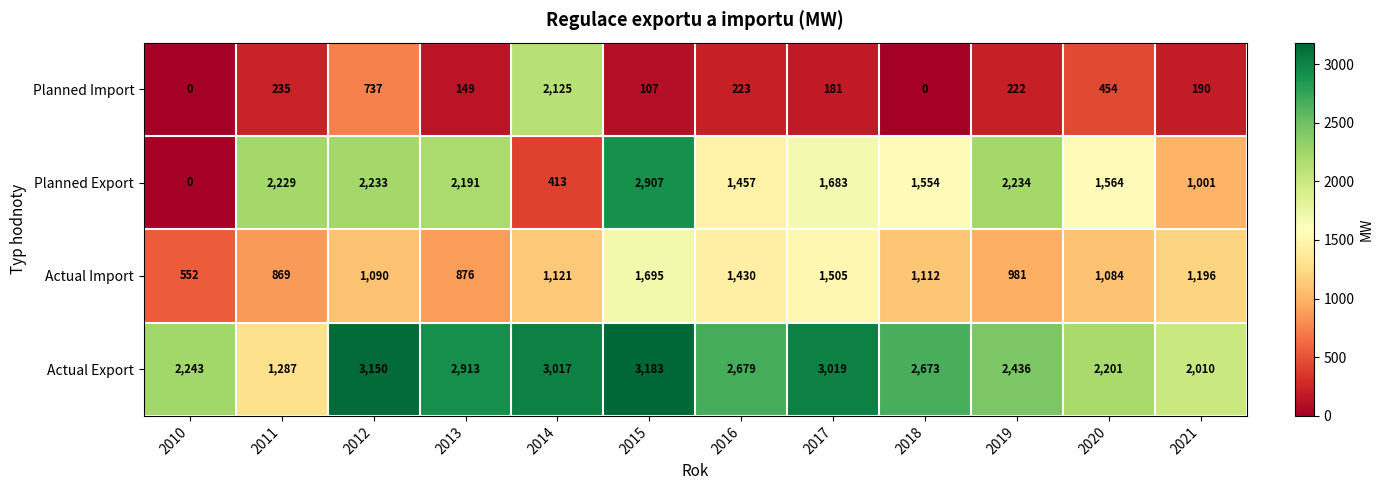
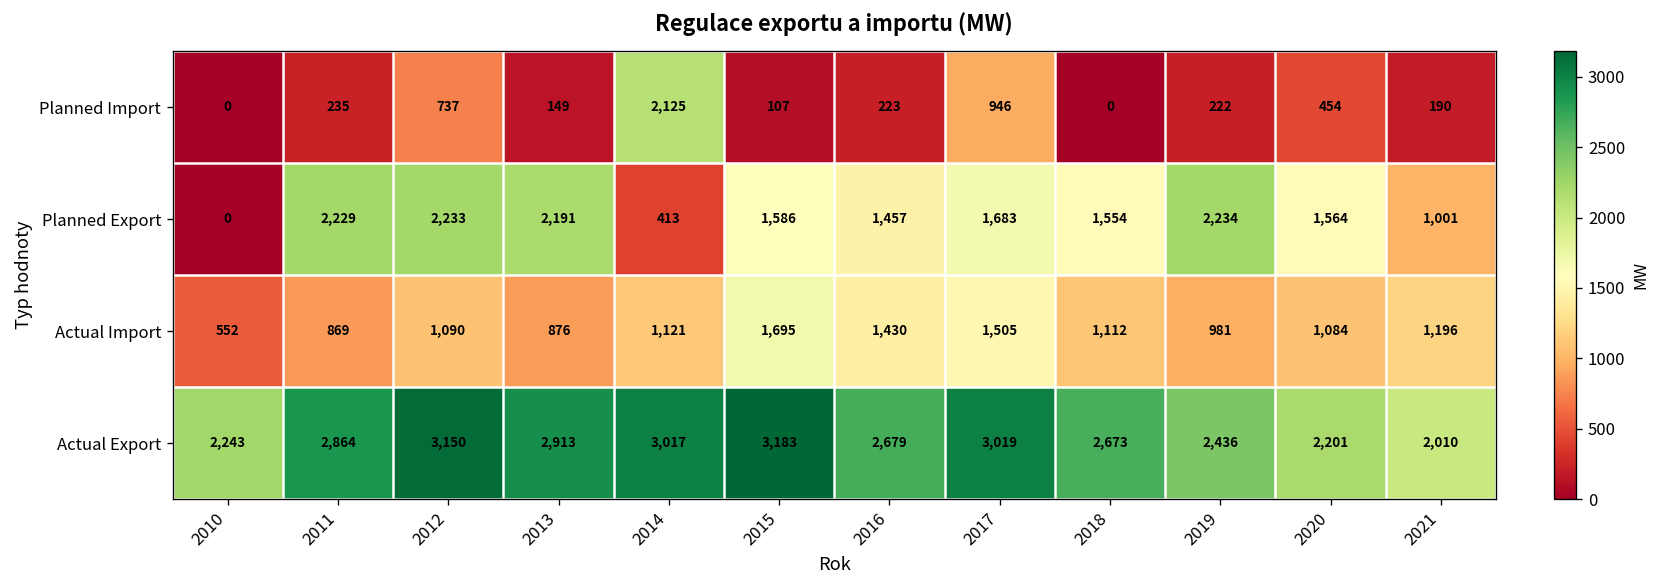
Planned Import, 2017: 181 -> 946
Planned Export, 2015: 2,907 -> 1,586
Actual Export, 2011: 1,287 -> 2,864
